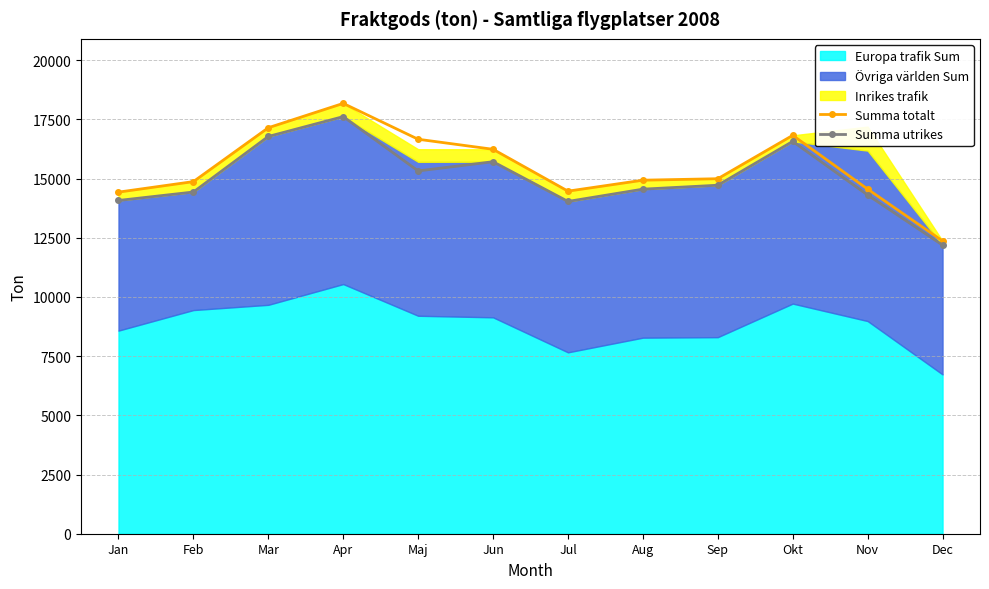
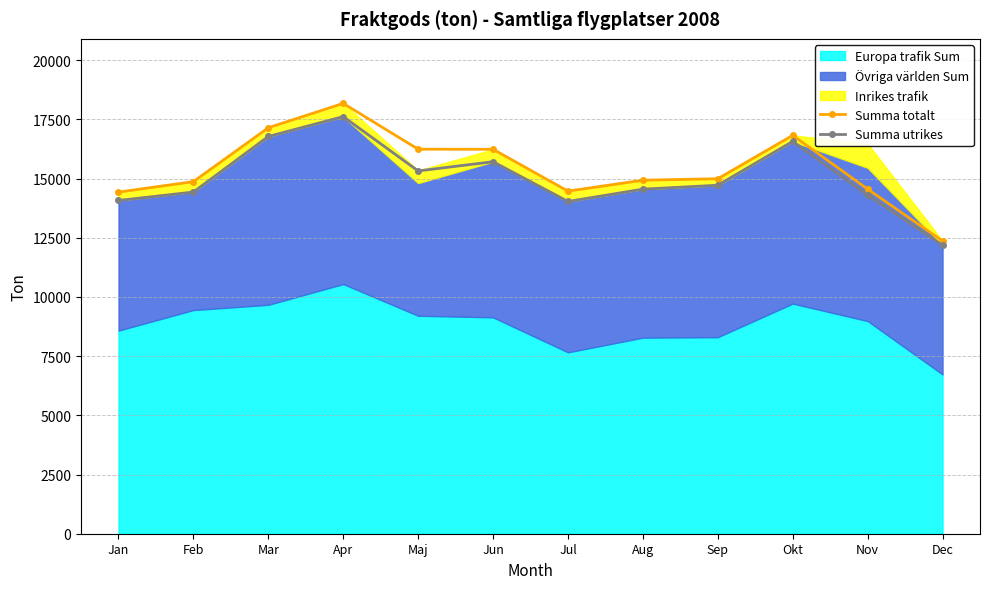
Summa totalt, Maj: 16700 -> 16200
Övriga världen Sum, Maj: 6500 -> 5600
Övriga världen Sum, Nov: 7200 -> 6500
